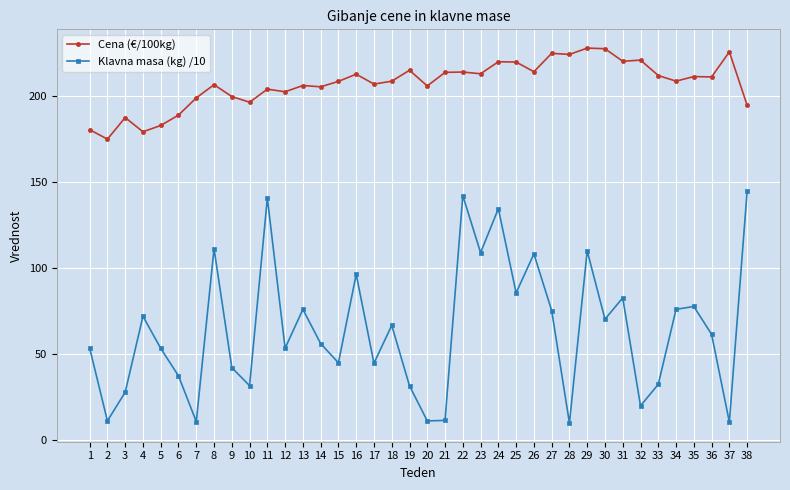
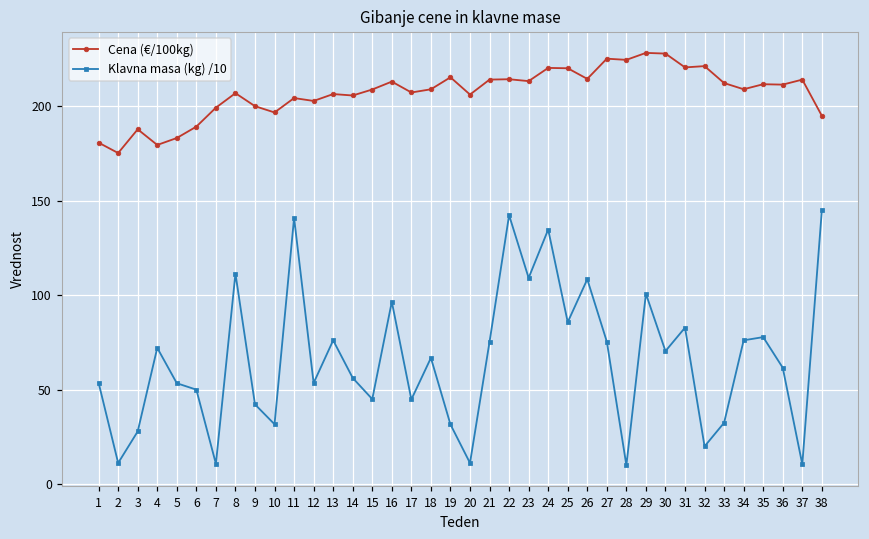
Klavna masa (kg) /10, 6: 37 -> 50
Klavna masa (kg) /10, 21: 12 -> 75
Klavna masa (kg) /10, 29: 110 -> 101
Cena (€/100kg), 37: 226 -> 214
